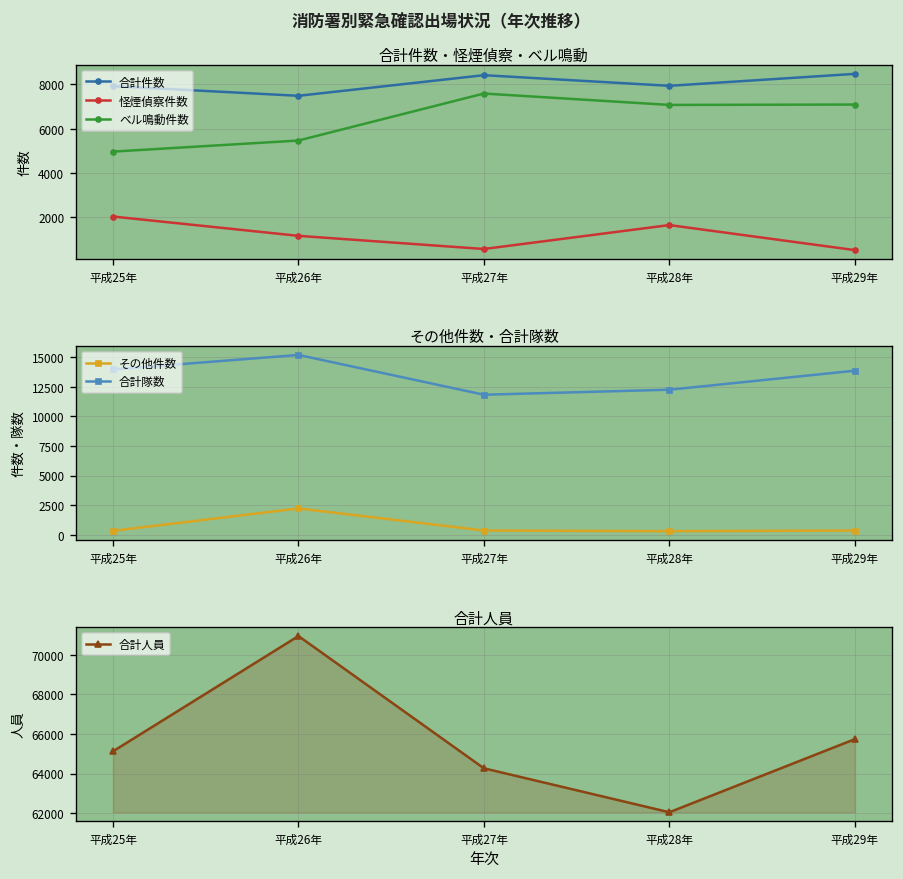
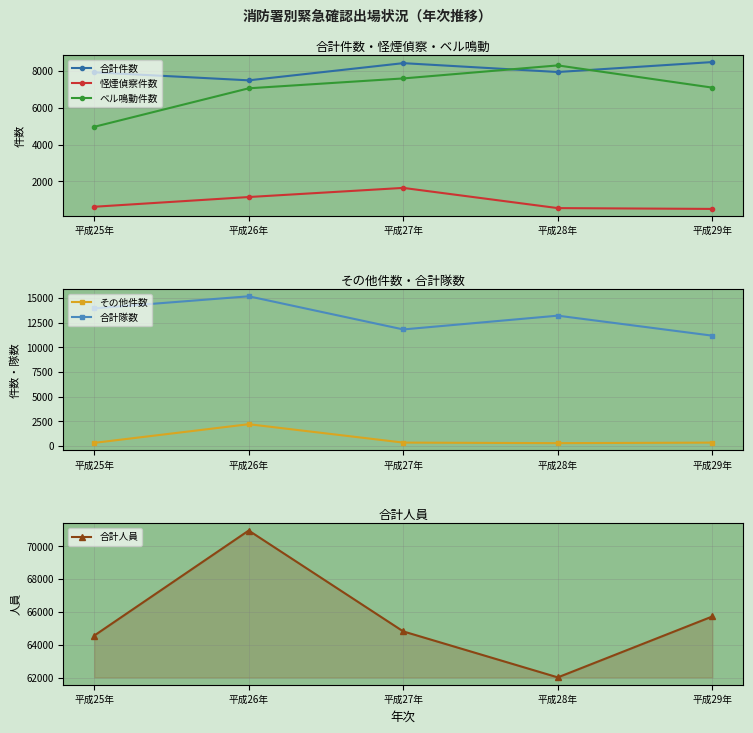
合計件数・怪煙偵察・ベル鳴動, 怪煙偵察件数, 平成25年: 2000 -> 600
合計件数・怪煙偵察・ベル鳴動, ベル鳴動件数, 平成26年: 5500 -> 7000
合計件数・怪煙偵察・ベル鳴動, 怪煙偵察件数, 平成27年: 600 -> 1700
合計件数・怪煙偵察・ベル鳴動, 怪煙偵察件数, 平成28年: 1600 -> 600
合計件数・怪煙偵察・ベル鳴動, ベル鳴動件数, 平成28年: 7100 -> 8300
その他件数・合計隊数, 合計隊数, 平成28年: 12000 -> 13000
その他件数・合計隊数, 合計隊数, 平成29年: 14000 -> 11000
合計人員, 平成25年: 65100 -> 64600
合計人員, 平成27年: 64300 -> 64800
